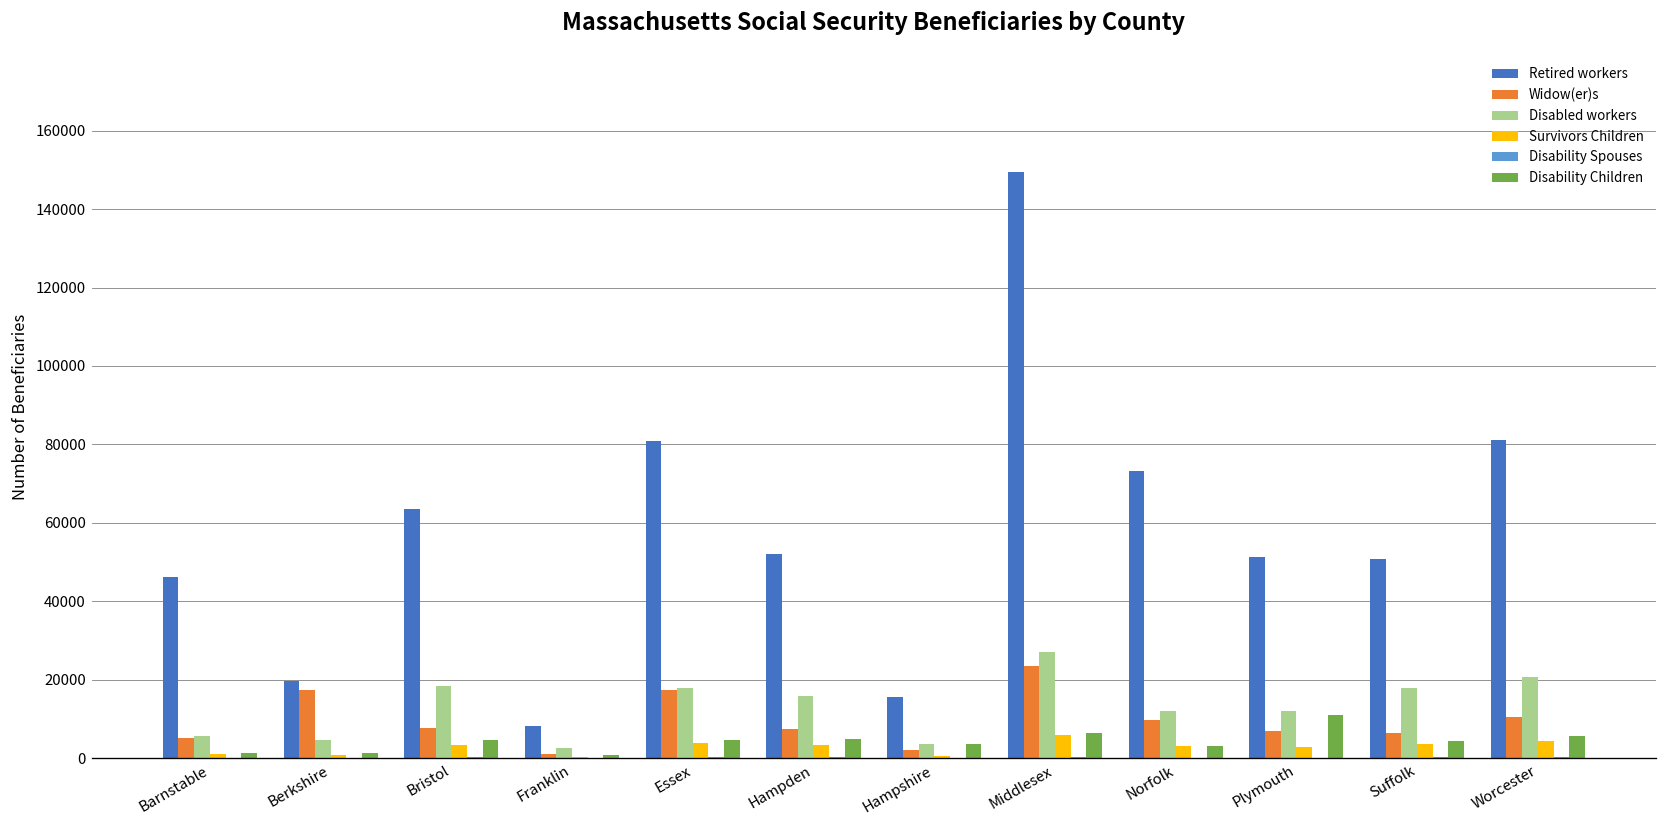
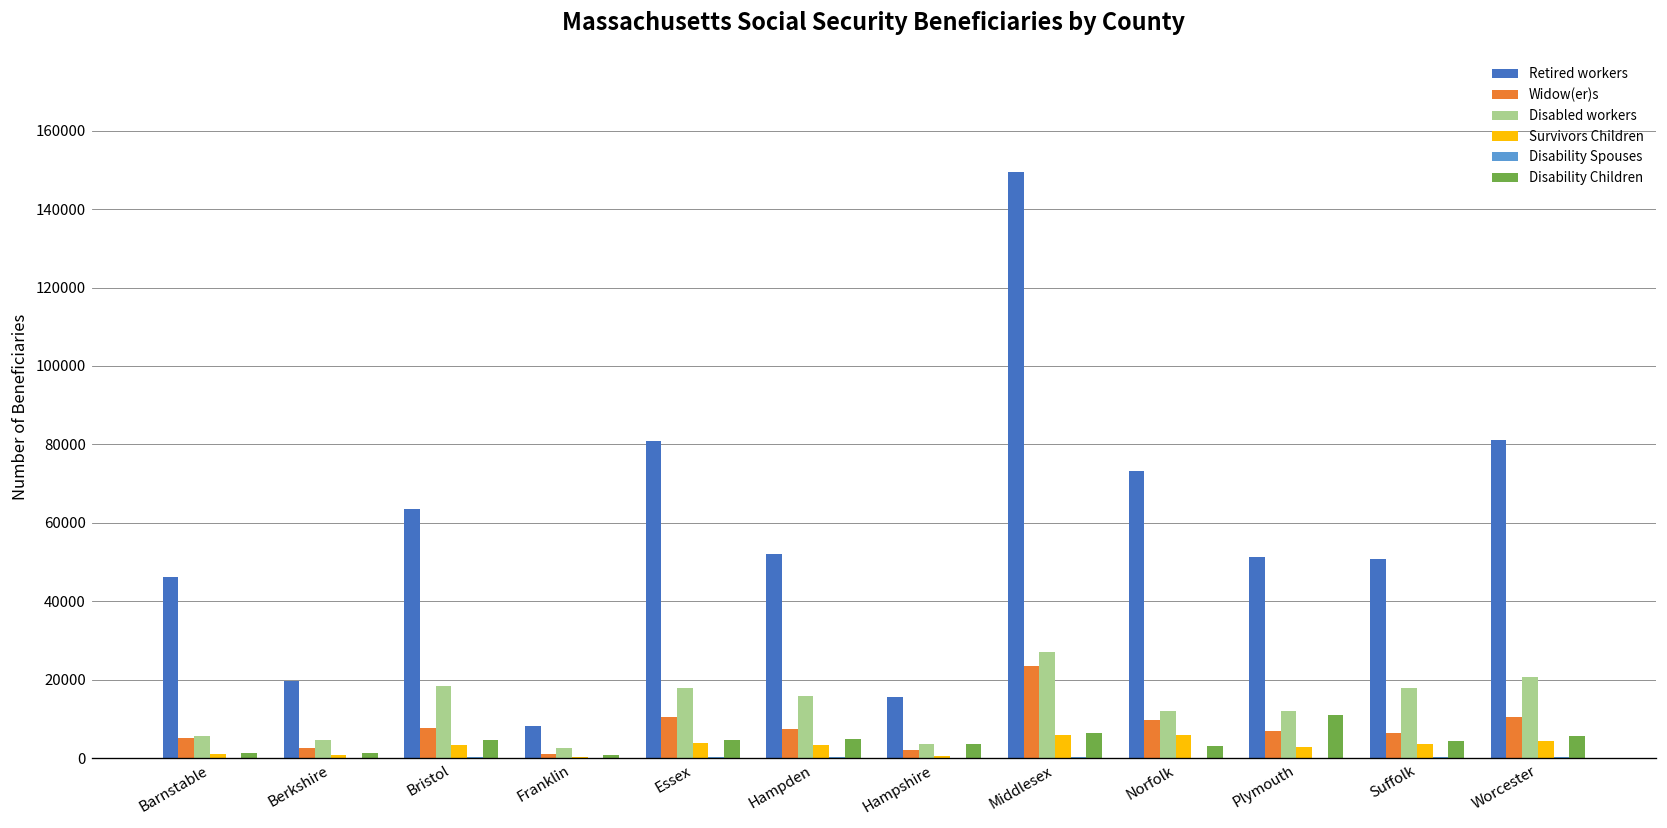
Widow(er)s, Berkshire: 17000 -> 3000
Widow(er)s, Essex: 17000 -> 10000
Survivors Children, Norfolk: 3000 -> 6000
